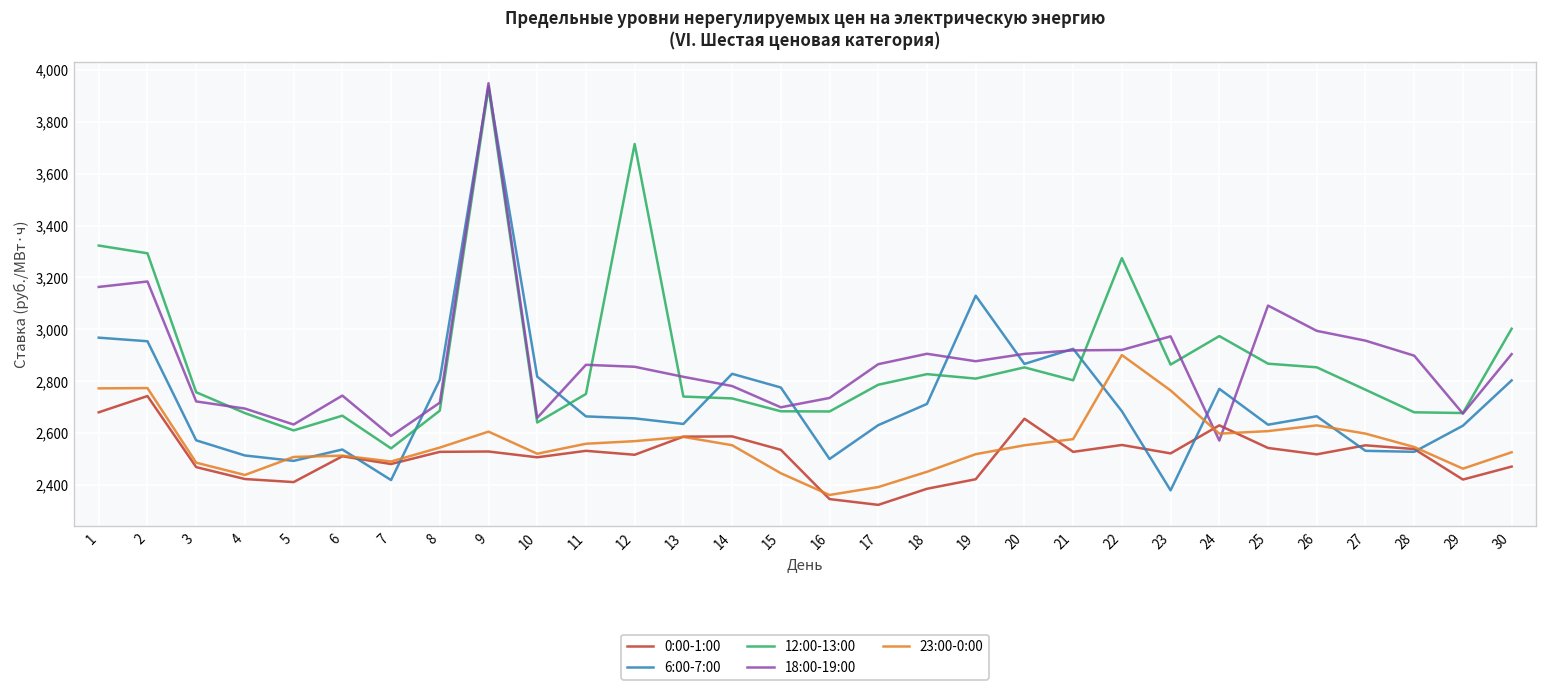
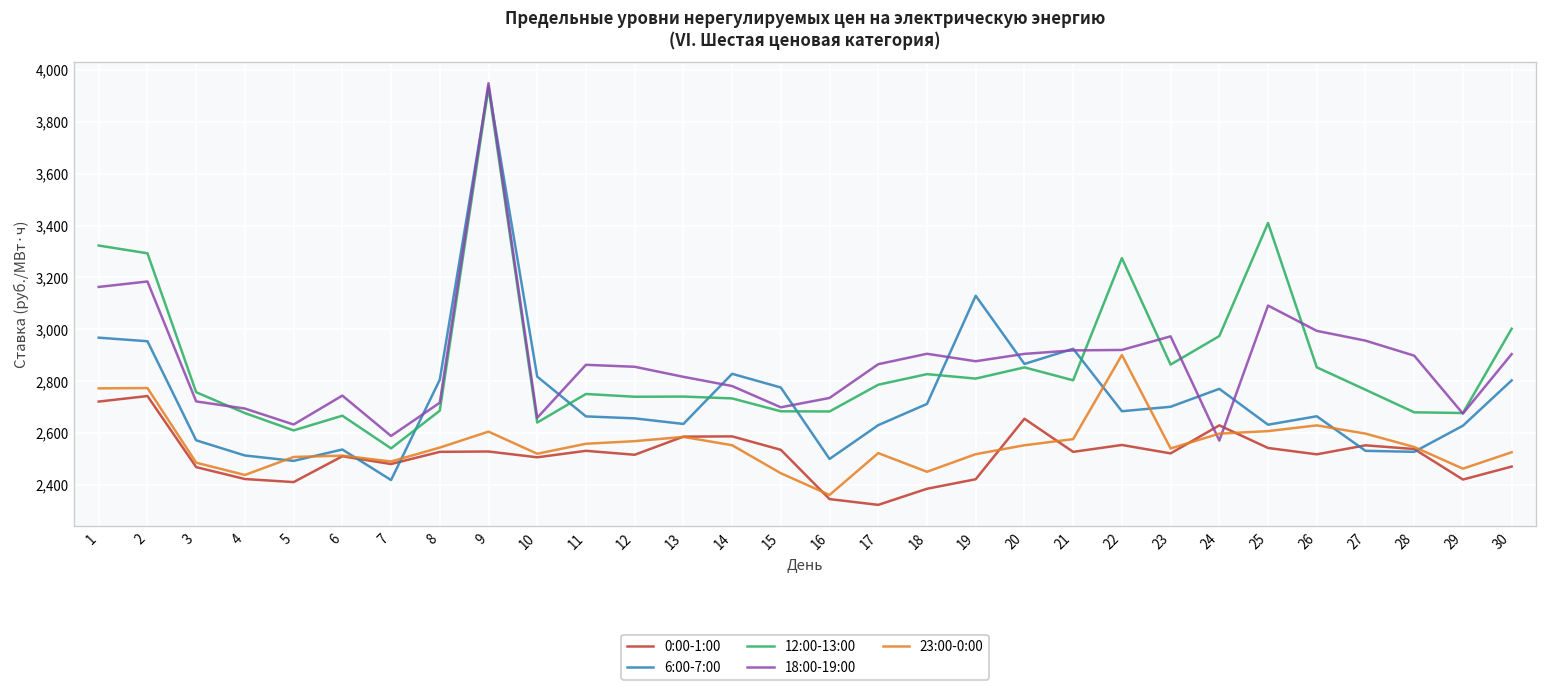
0:00-1:00, 1: 2,680 -> 2,720
12:00-13:00, 12: 3,710 -> 2,740
23:00-0:00, 17: 2,390 -> 2,520
6:00-7:00, 23: 2,380 -> 2,700
23:00-0:00, 23: 2,760 -> 2,540
12:00-13:00, 25: 2,870 -> 3,410
